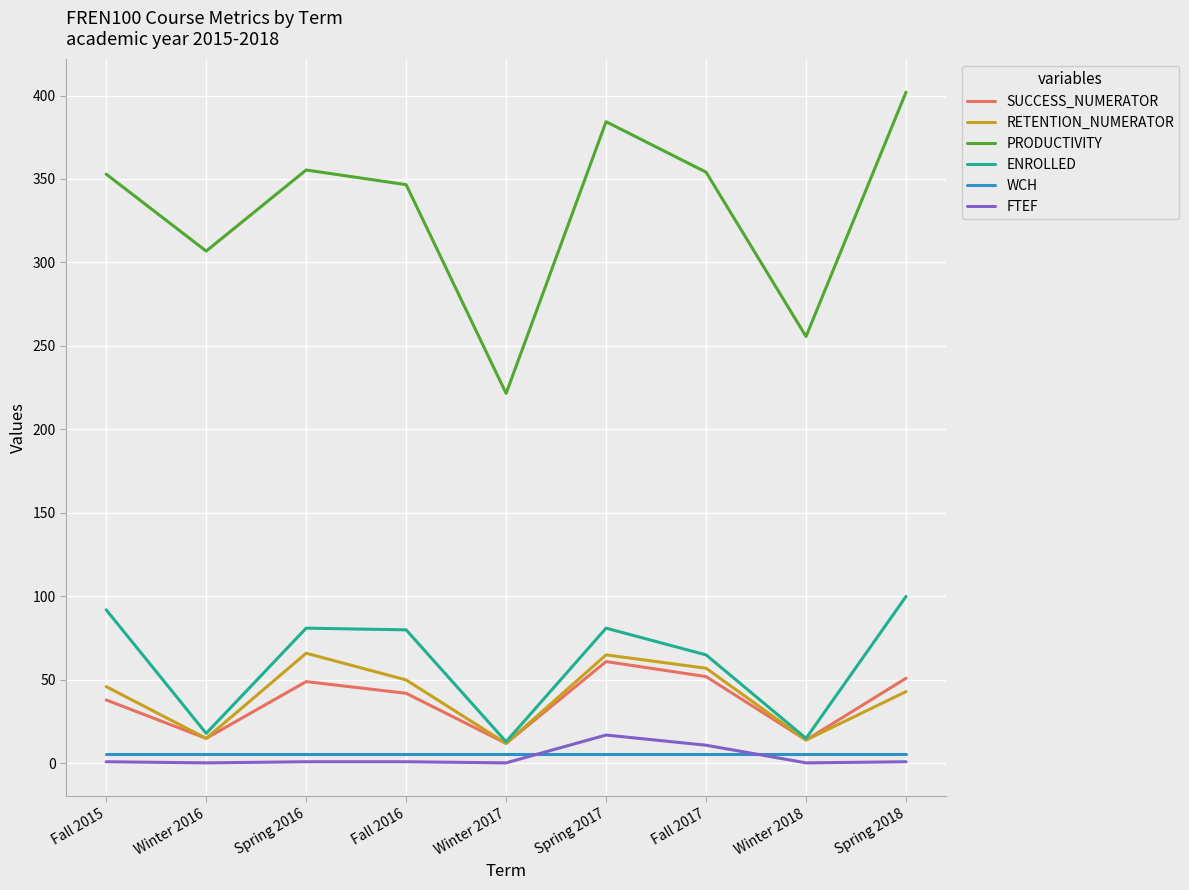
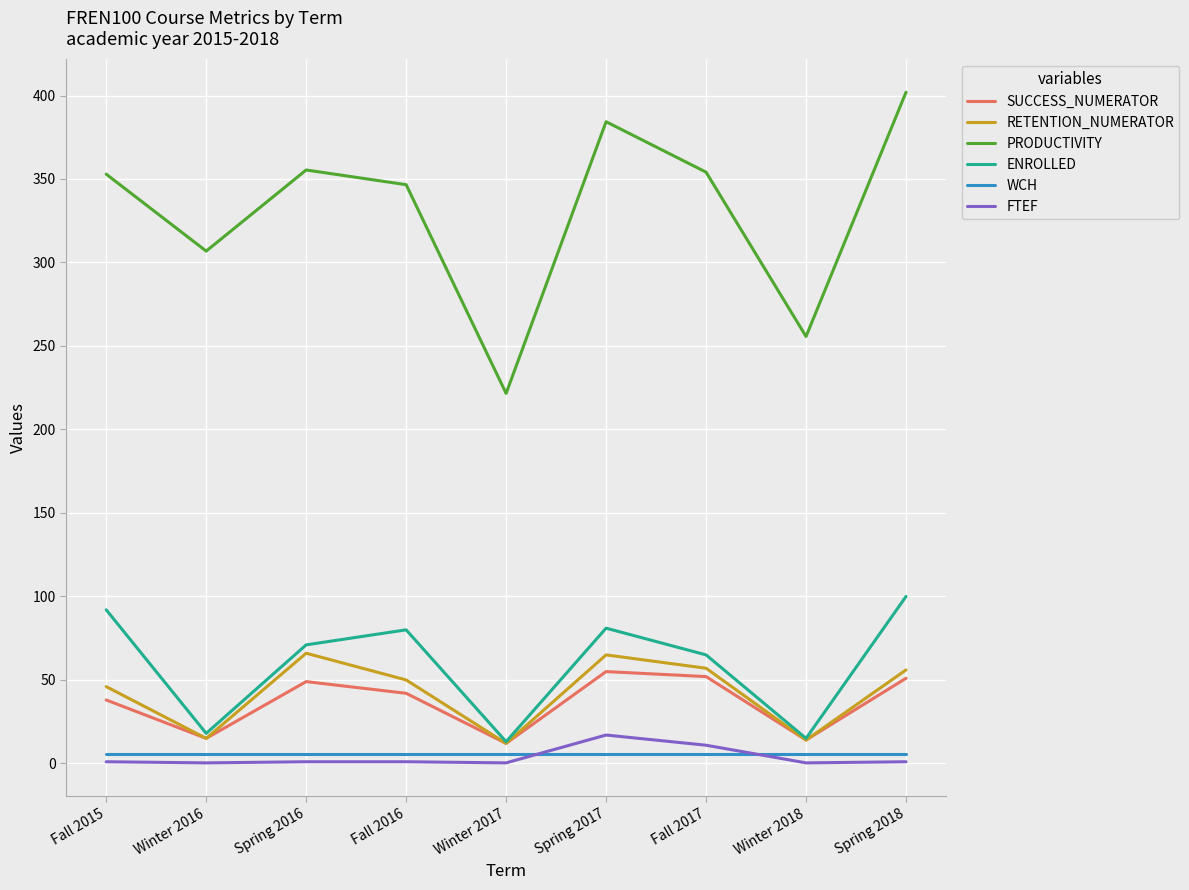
ENROLLED, Spring 2016: 81 -> 71
SUCCESS_NUMERATOR, Spring 2017: 61 -> 55
RETENTION_NUMERATOR, Spring 2018: 43 -> 56
